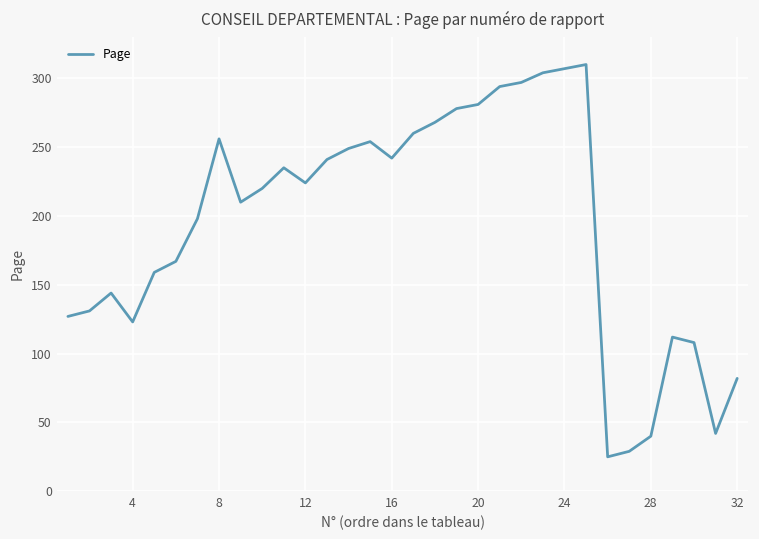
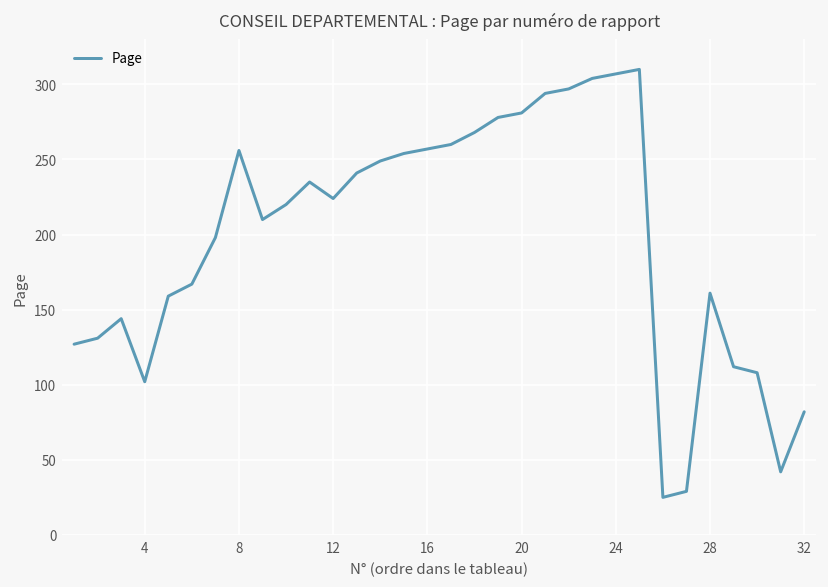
4: 123 -> 102
16: 242 -> 257
28: 40 -> 161
